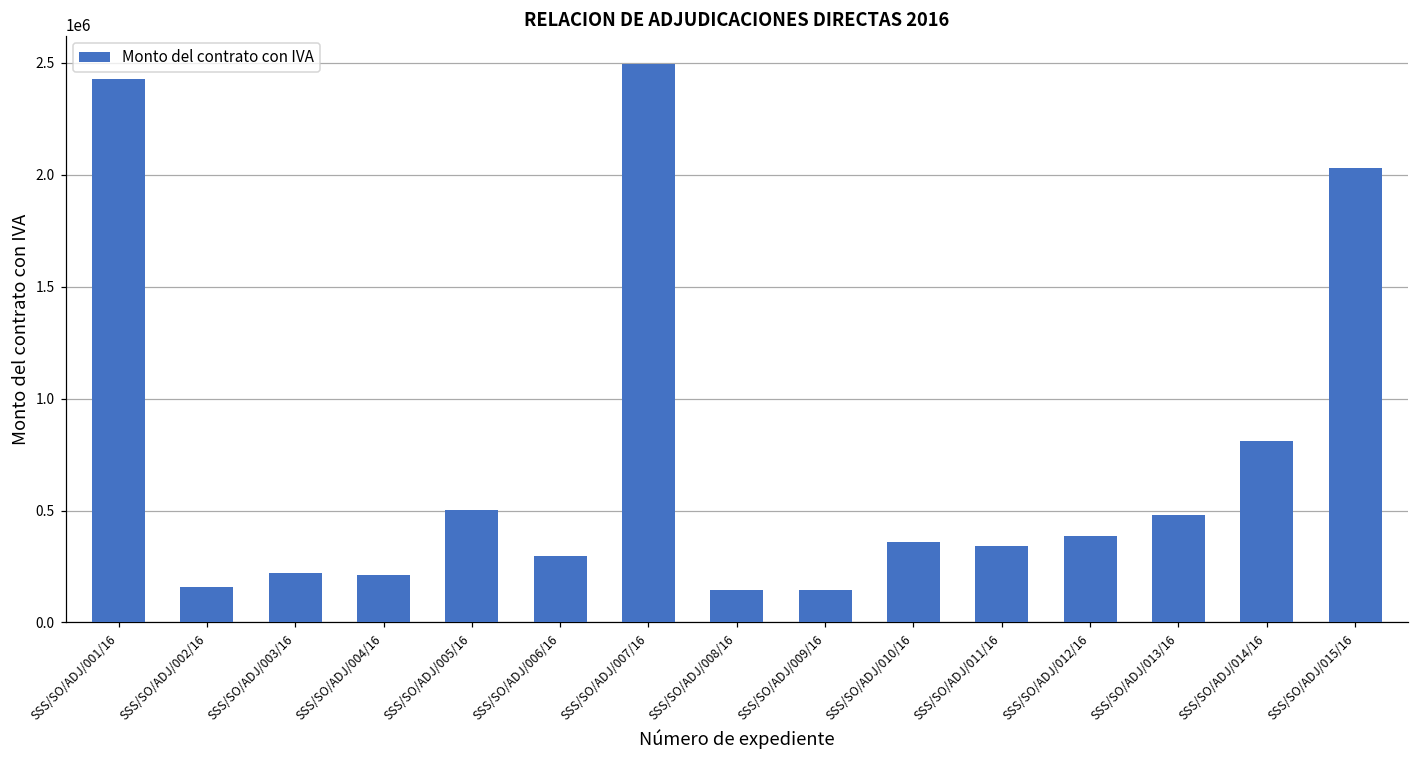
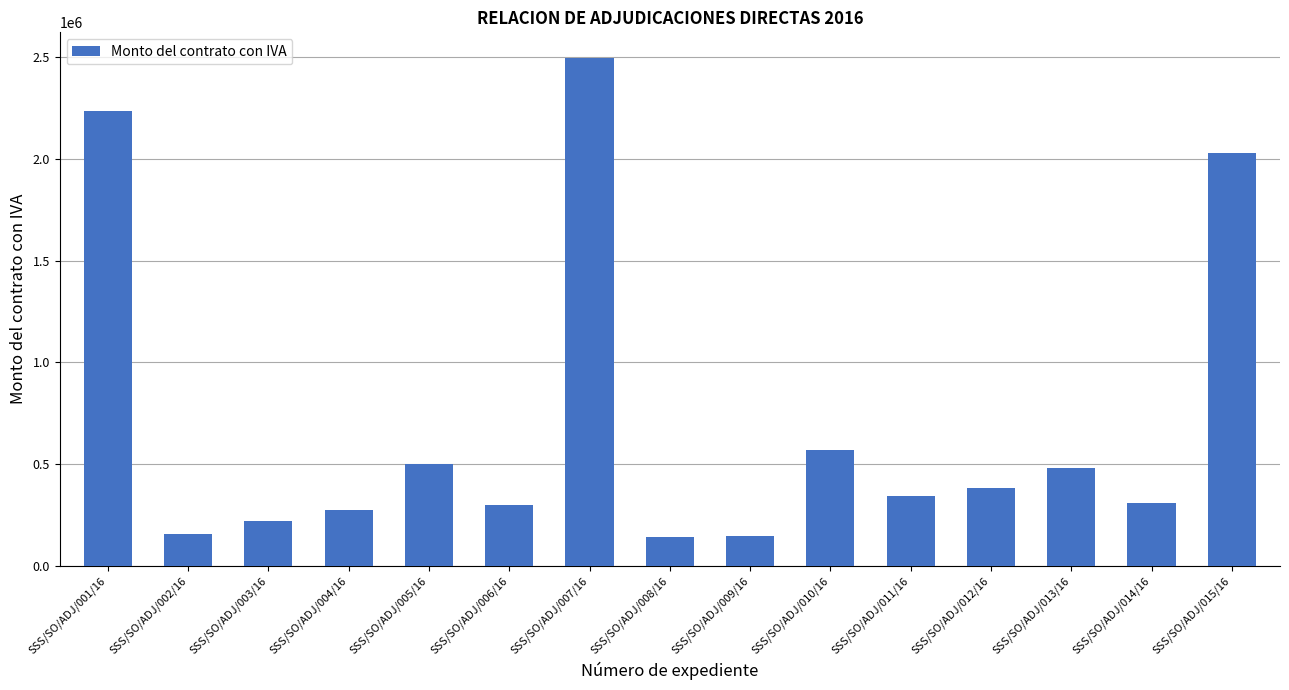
SSS/SO/ADJ/001/16: 2430000 -> 2240000
SSS/SO/ADJ/004/16: 210000 -> 280000
SSS/SO/ADJ/010/16: 360000 -> 570000
SSS/SO/ADJ/014/16: 810000 -> 310000
